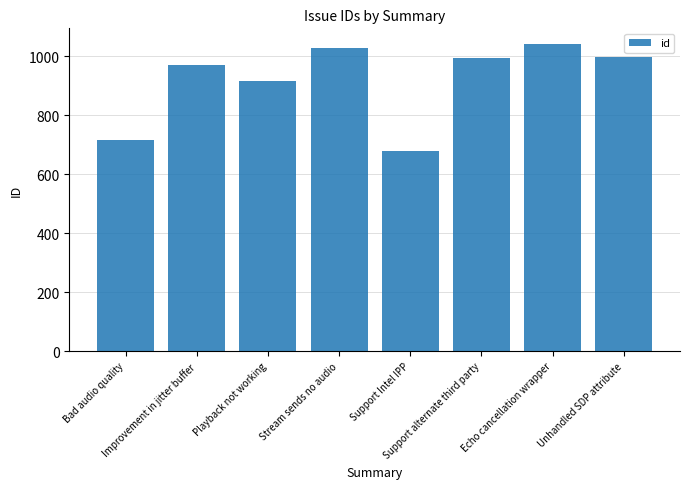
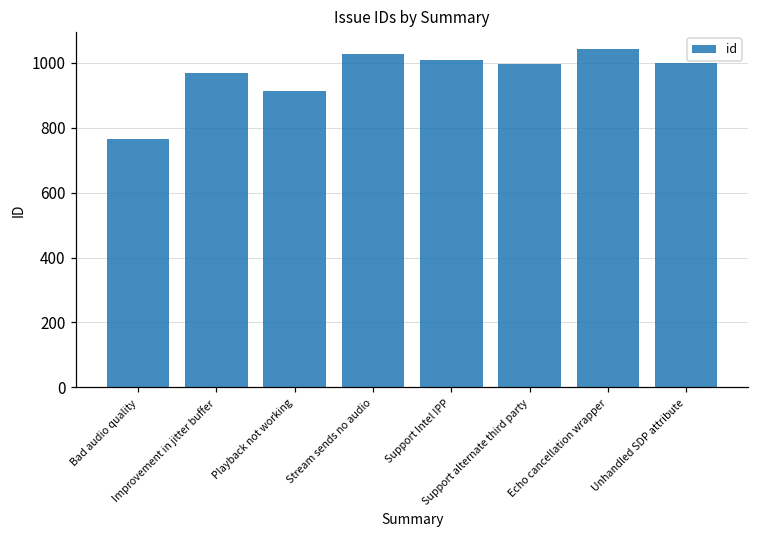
Bad audio quality: 720 -> 770
Support Intel IPP: 680 -> 1010
